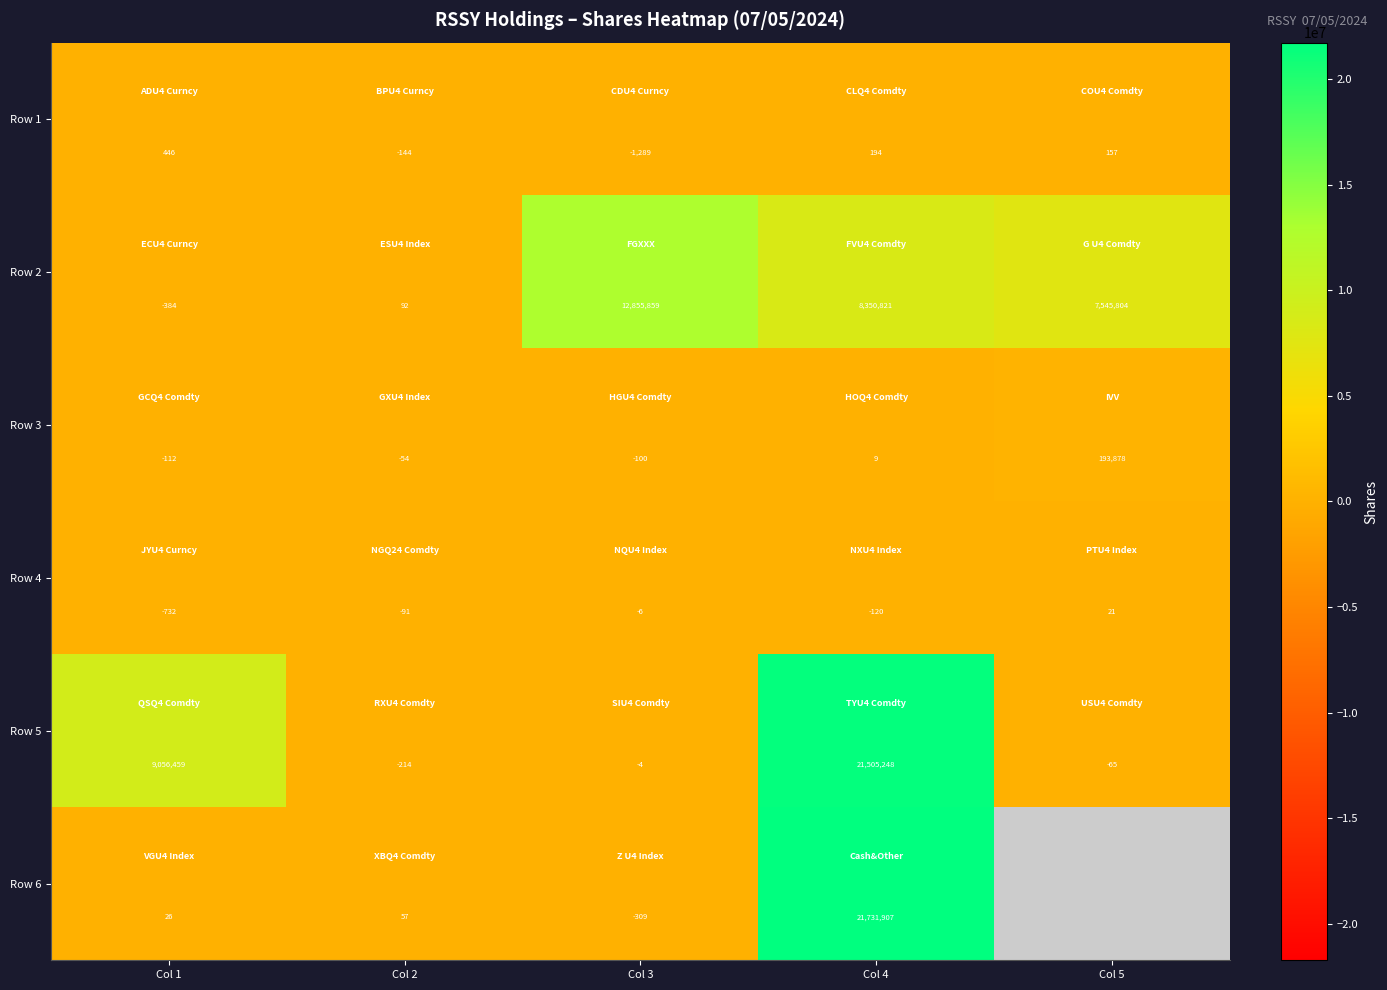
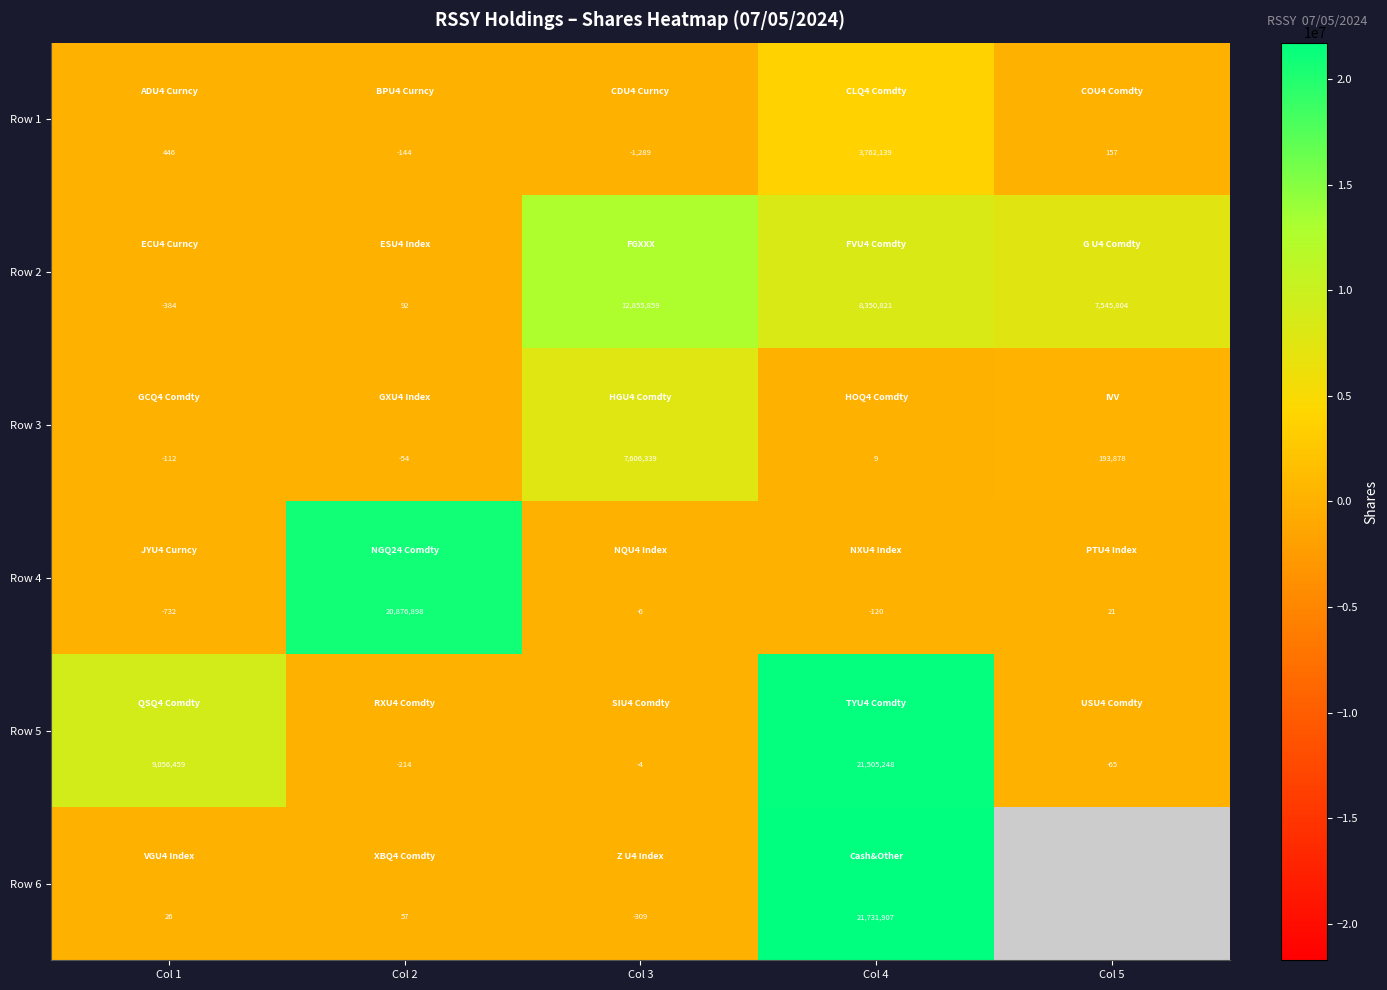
Row 1, Col 4: 194 -> 3,762,139
Row 3, Col 3: -100 -> 7,606,339
Row 4, Col 2: -91 -> 20,876,898
